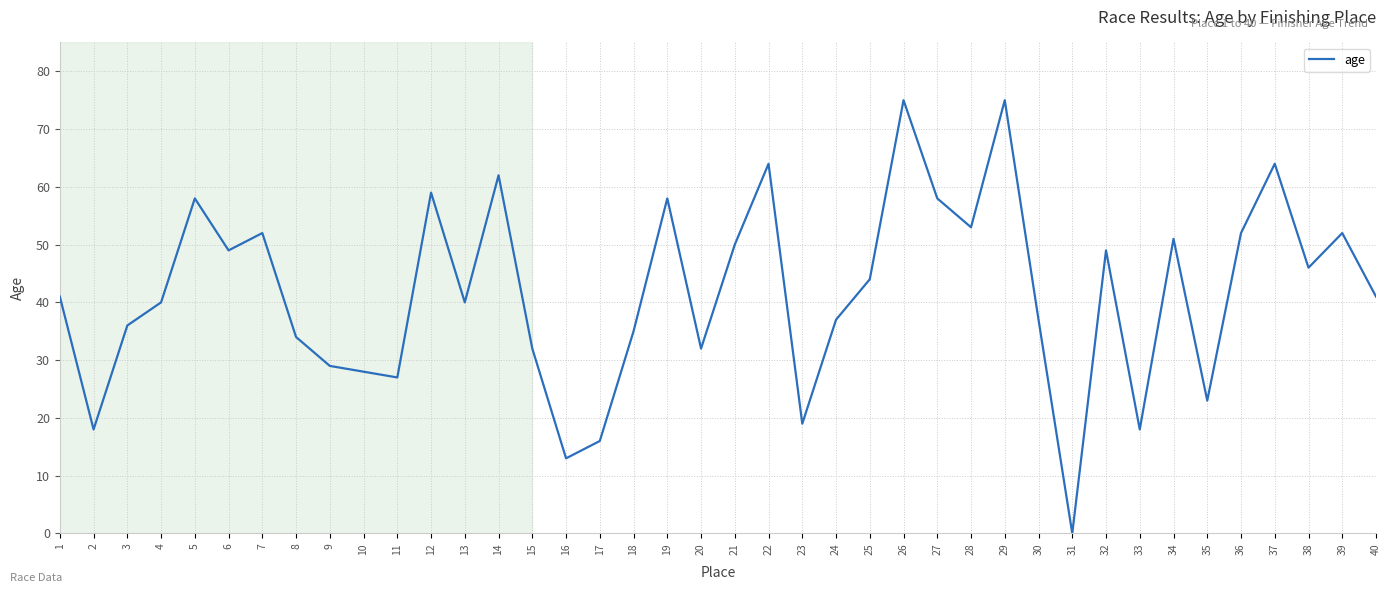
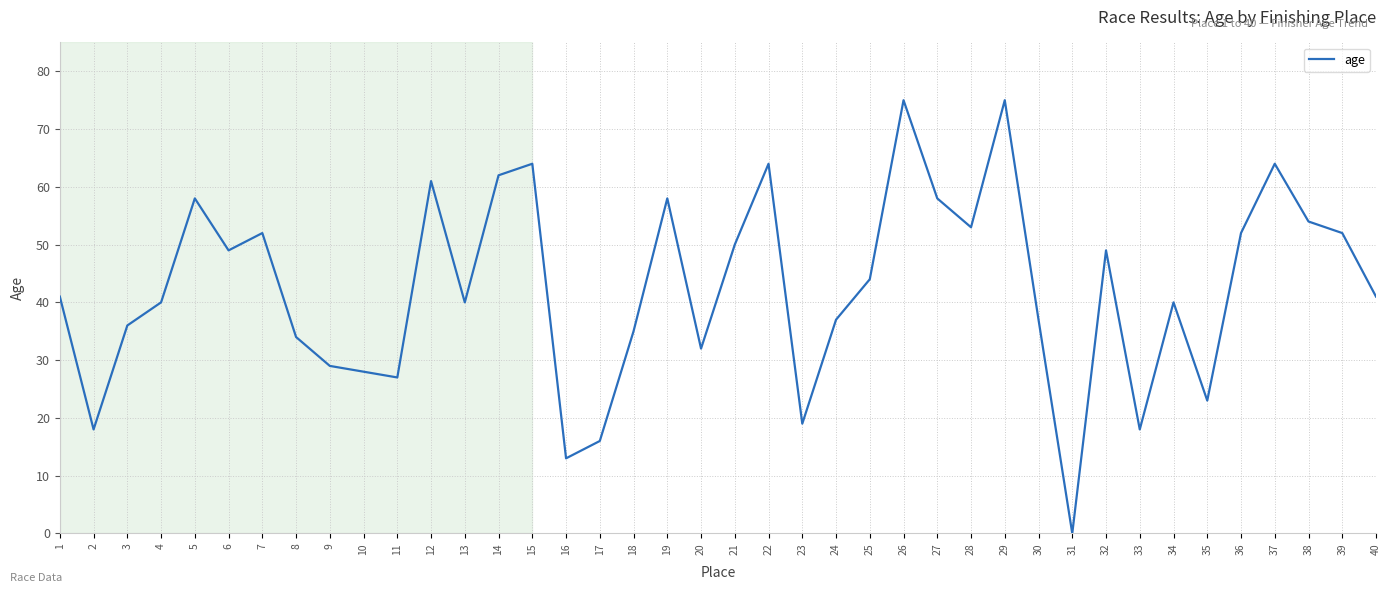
12: 59 -> 61
15: 32 -> 64
34: 51 -> 40
38: 46 -> 54
